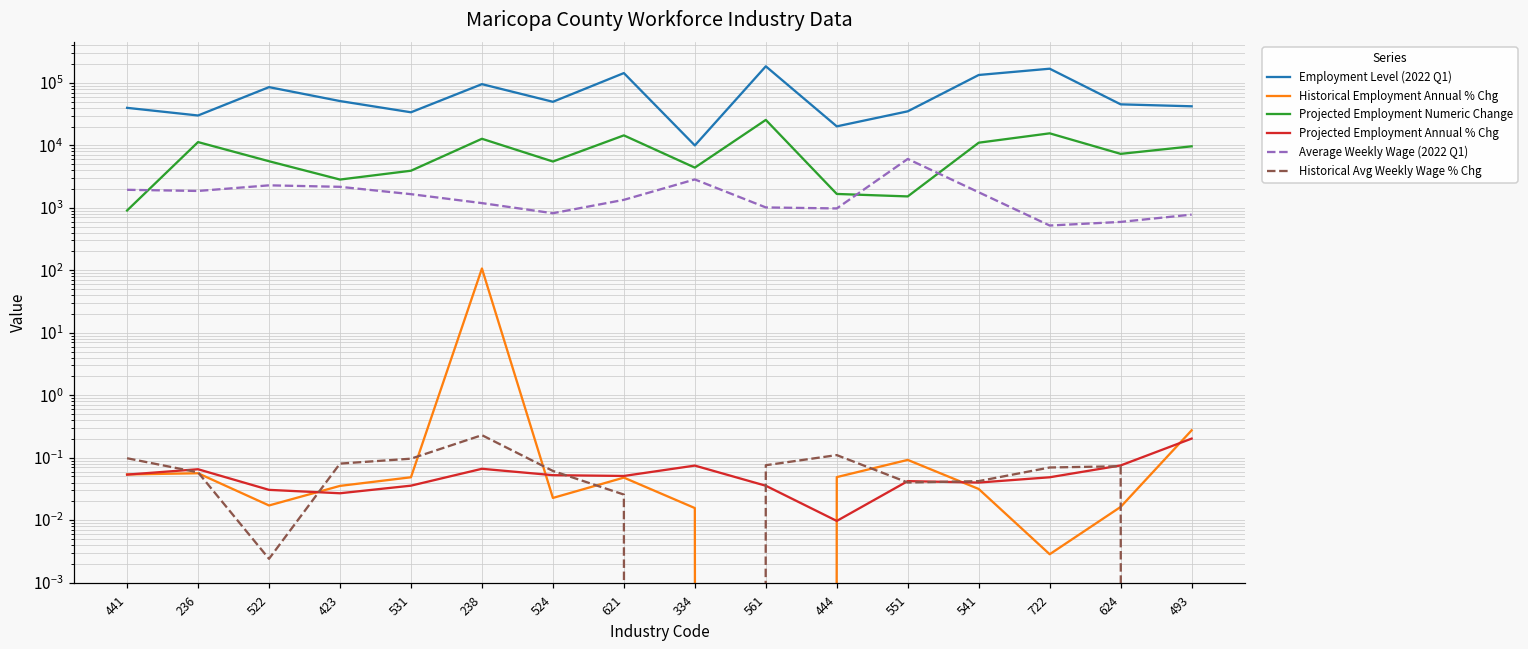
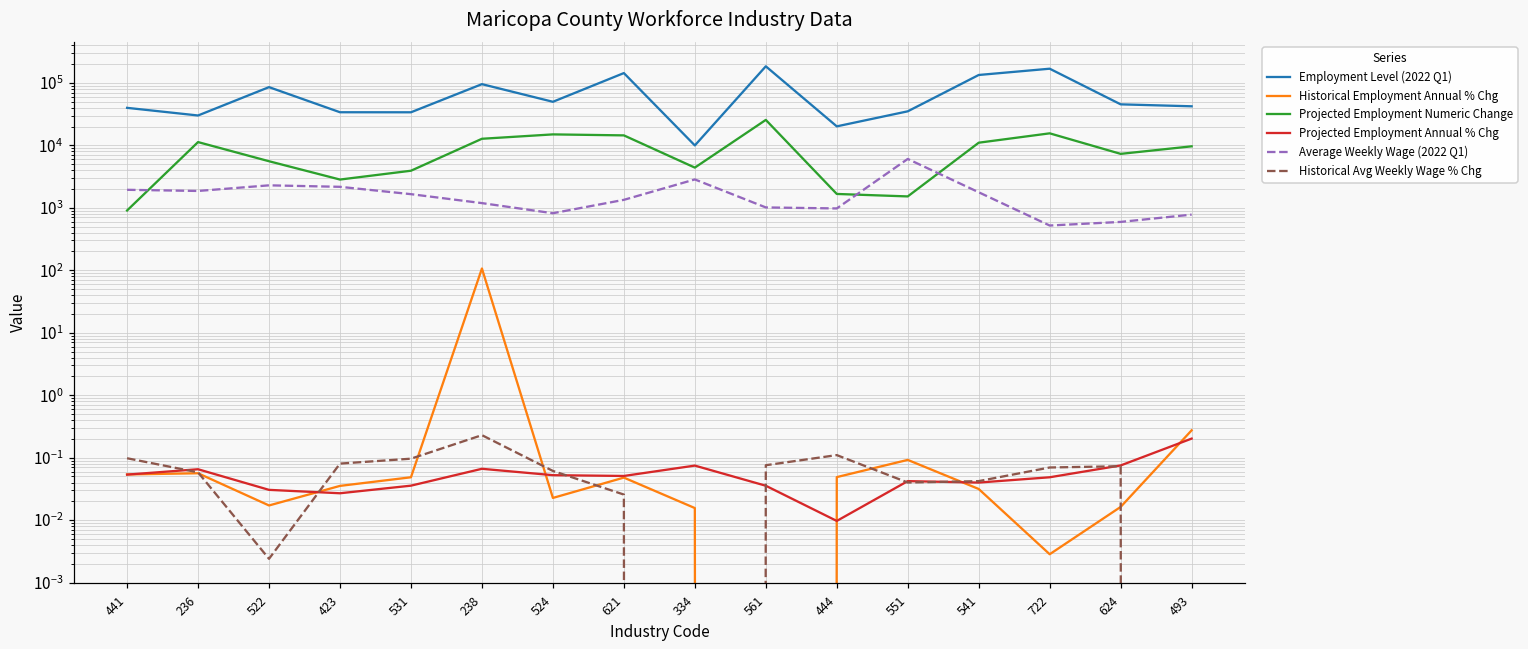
Employment Level (2022 Q1), 423: 50000 -> 30000
Projected Employment Numeric Change, 524: 6000 -> 15000
